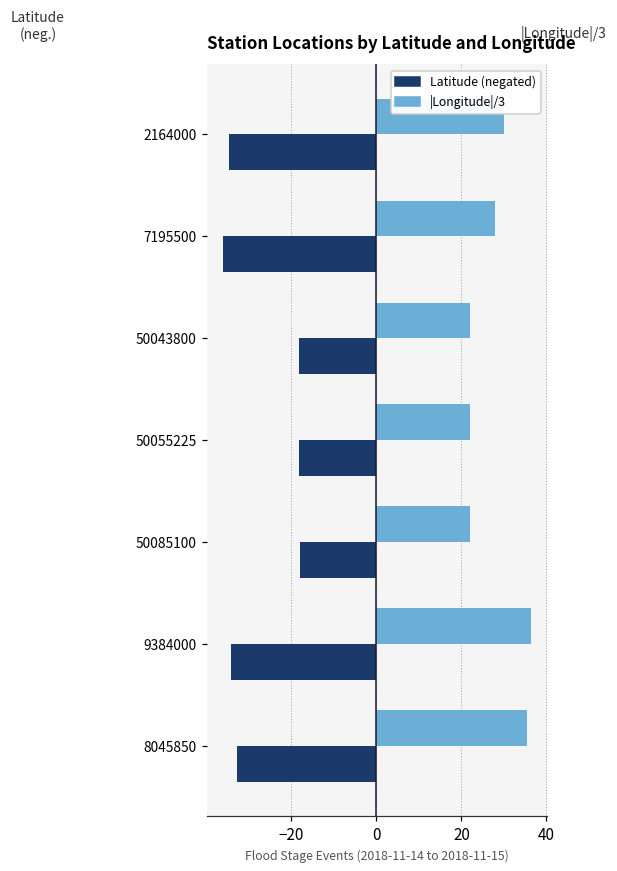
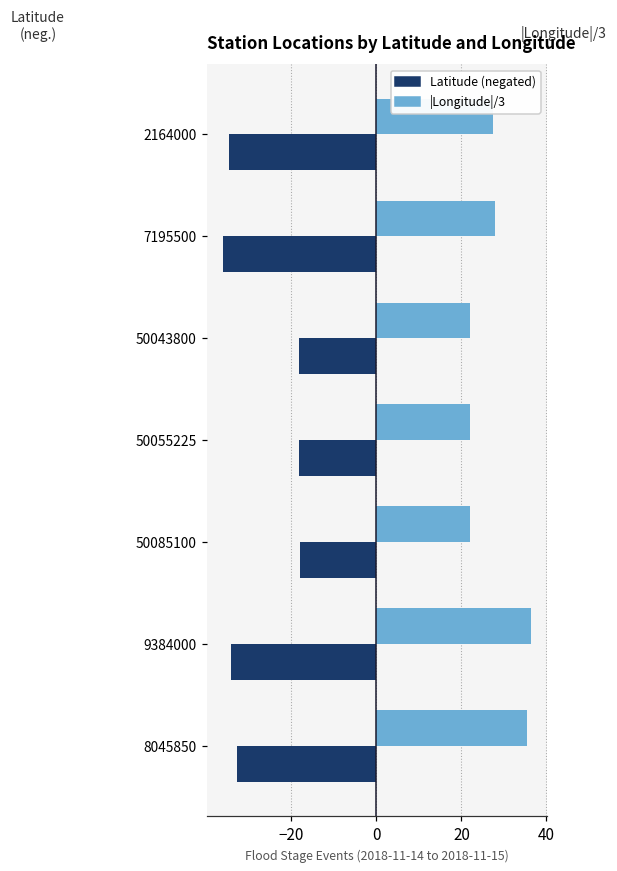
|Longitude|/3, 2164000: 30 -> 27
